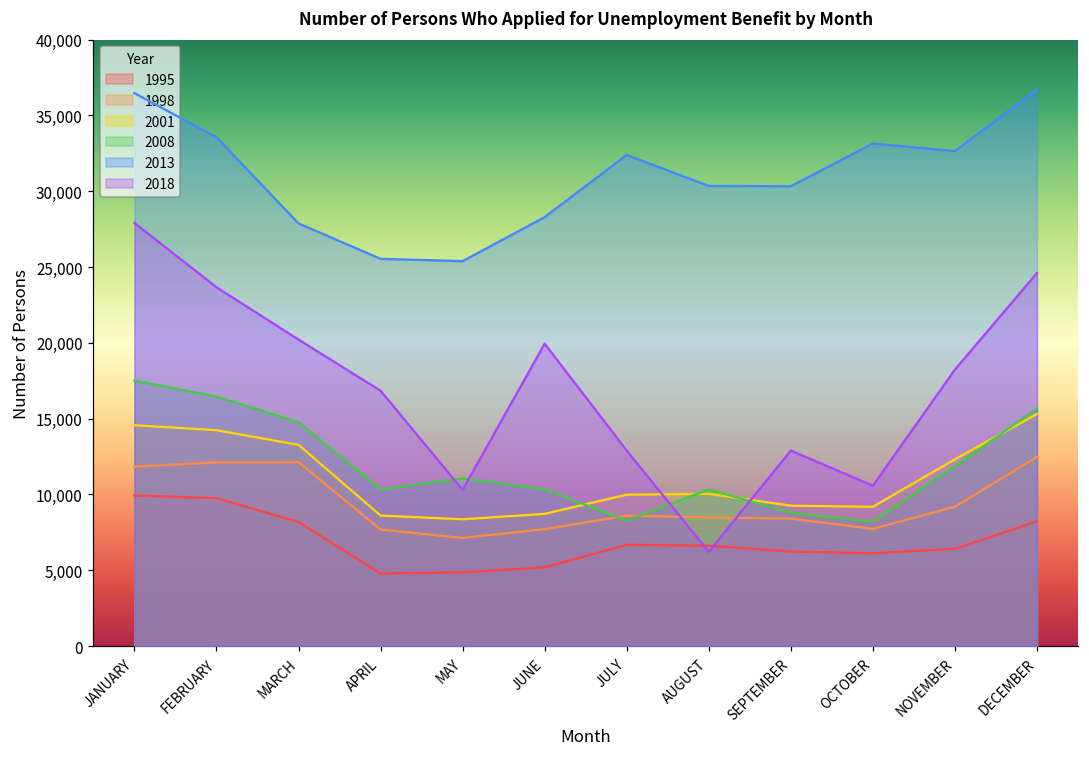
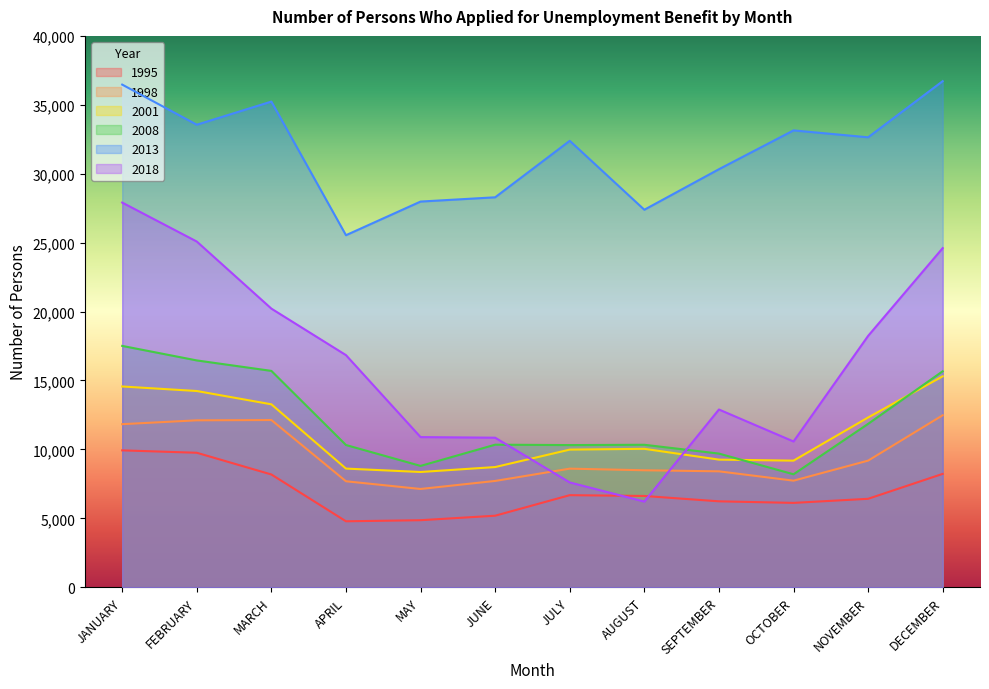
2018, FEBRUARY: 23,700 -> 25,100
2008, MARCH: 14,800 -> 15,700
2013, MARCH: 27,900 -> 35,200
2008, MAY: 11,100 -> 8,800
2013, MAY: 25,400 -> 28,000
2018, MAY: 10,300 -> 10,900
2018, JUNE: 19,900 -> 10,800
2008, JULY: 8,300 -> 10,300
2018, JULY: 12,900 -> 7,600
2013, AUGUST: 30,300 -> 27,400
2008, SEPTEMBER: 8,800 -> 9,700
